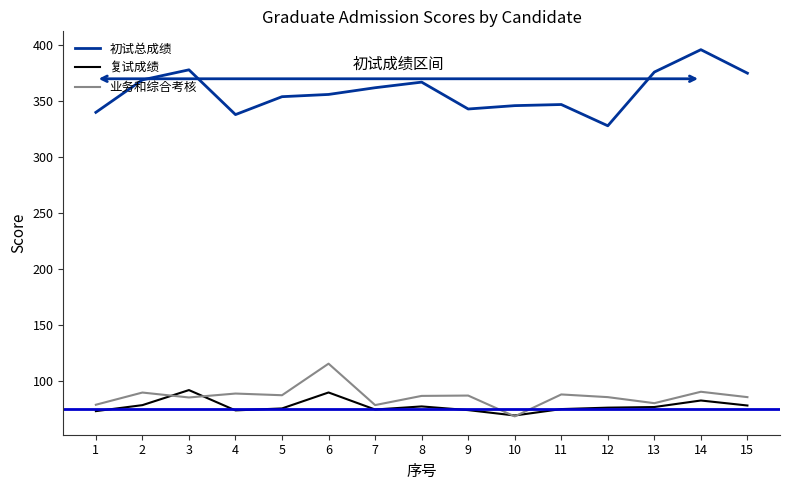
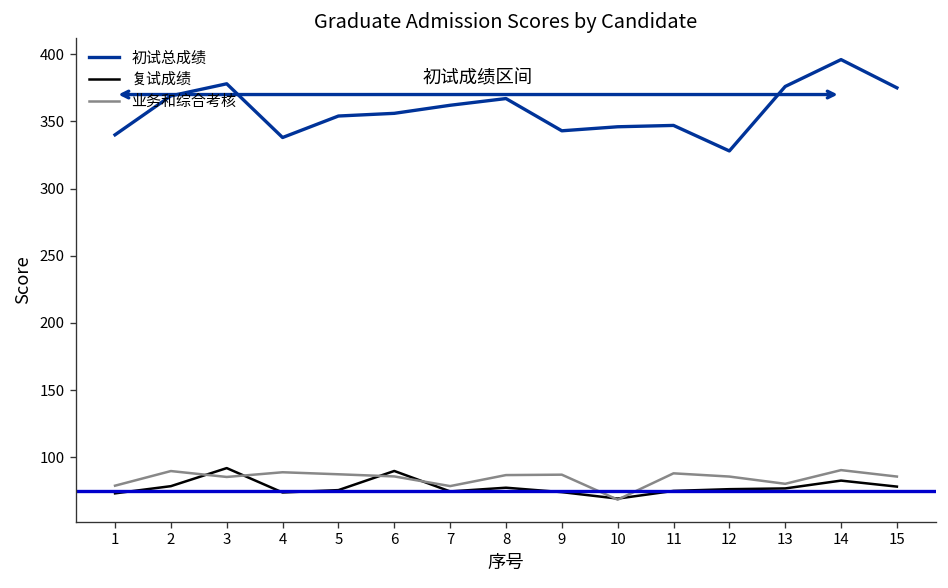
业务和综合考核, 6: 116 -> 86
